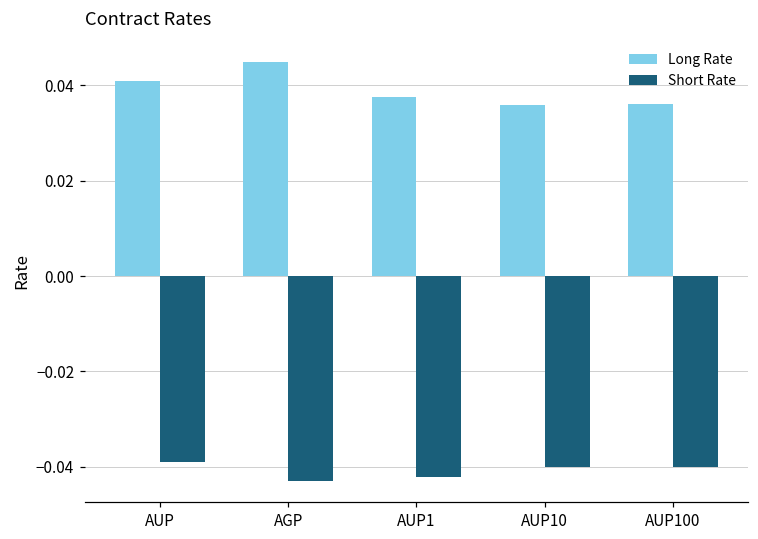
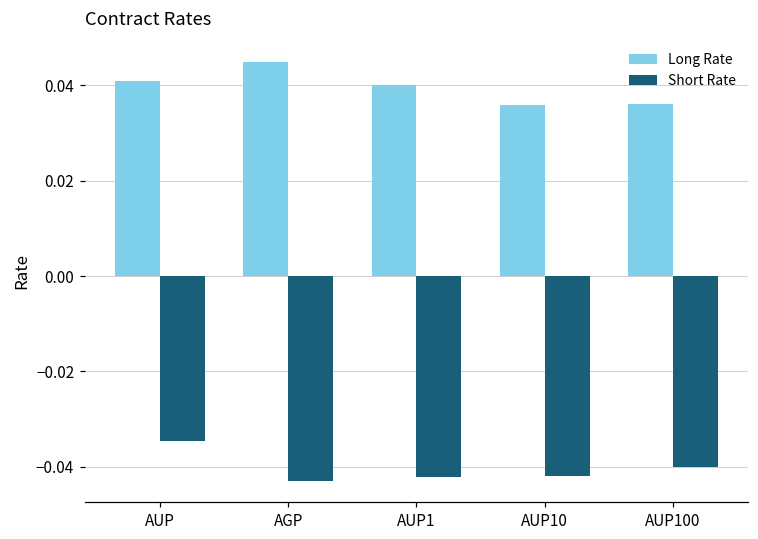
Short Rate, AUP: -0.039 -> -0.035
Long Rate, AUP1: 0.037 -> 0.040
Short Rate, AUP10: -0.040 -> -0.042
